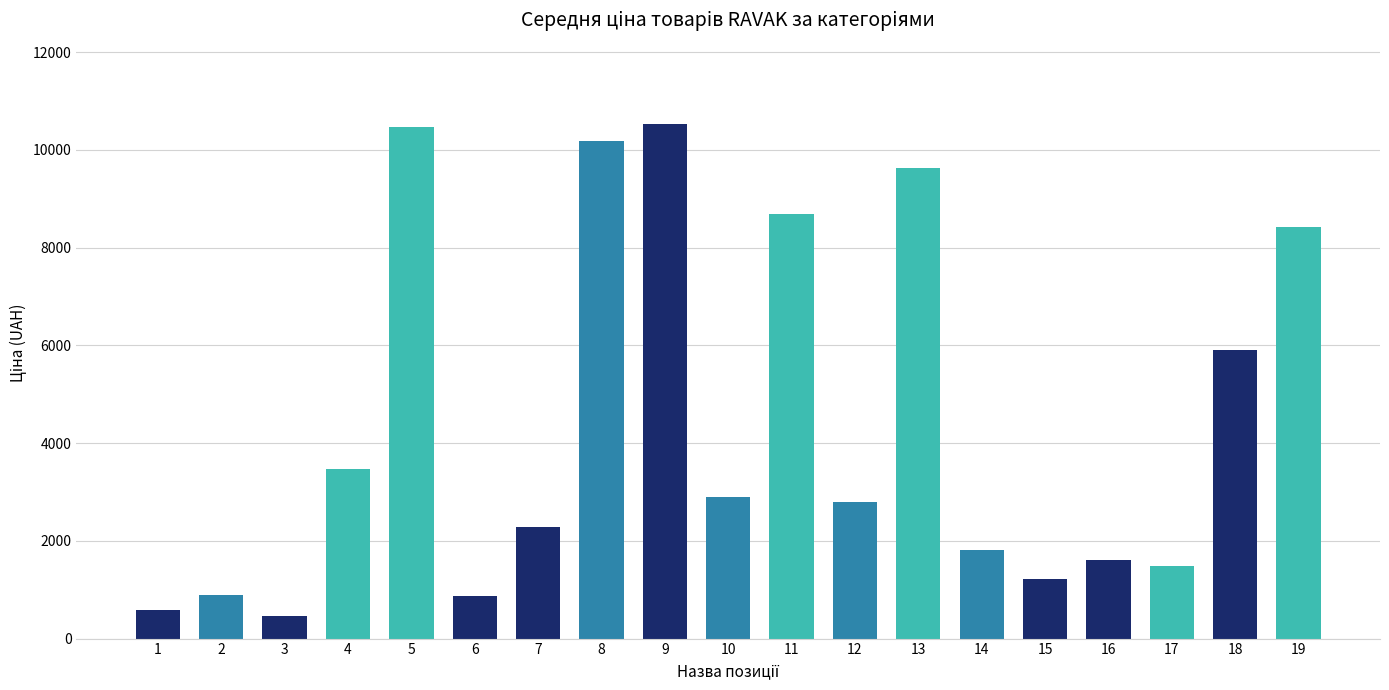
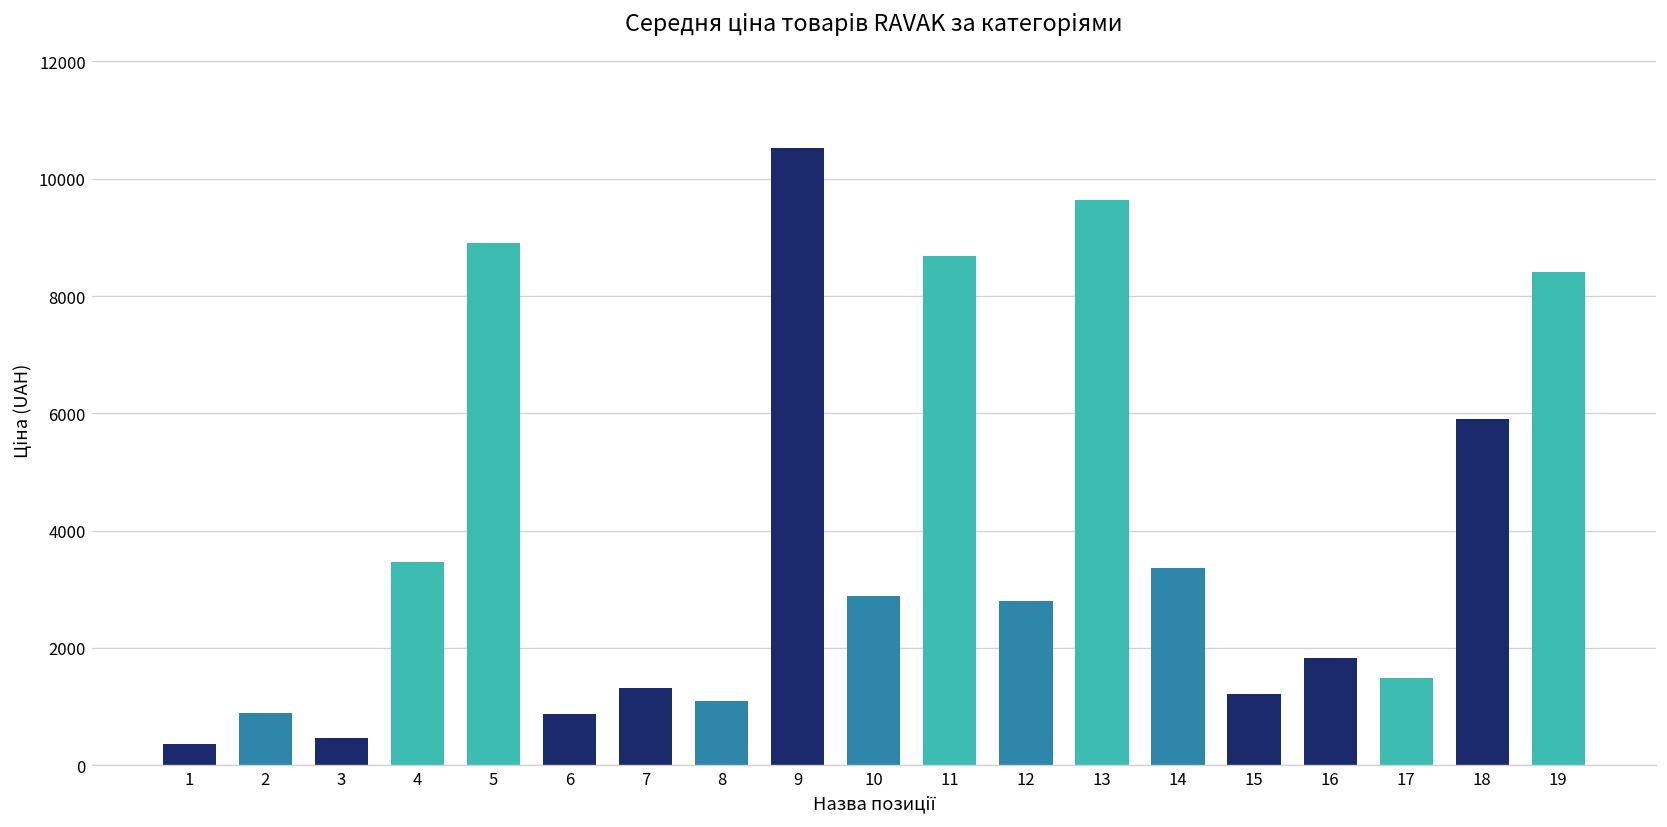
1: 600 -> 400
5: 10500 -> 8900
7: 2300 -> 1300
8: 10200 -> 1100
14: 1800 -> 3400
16: 1600 -> 1800
